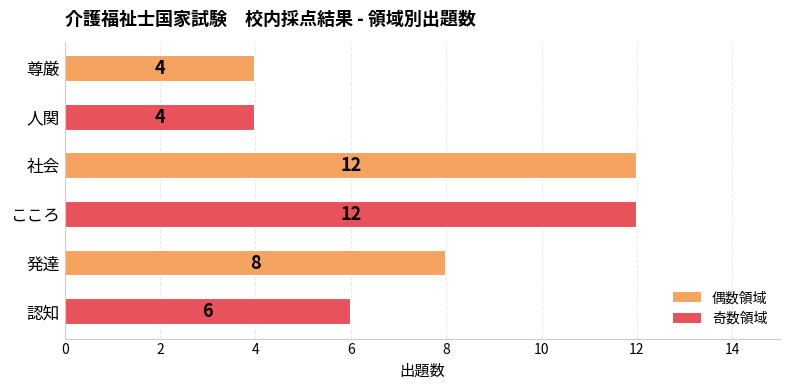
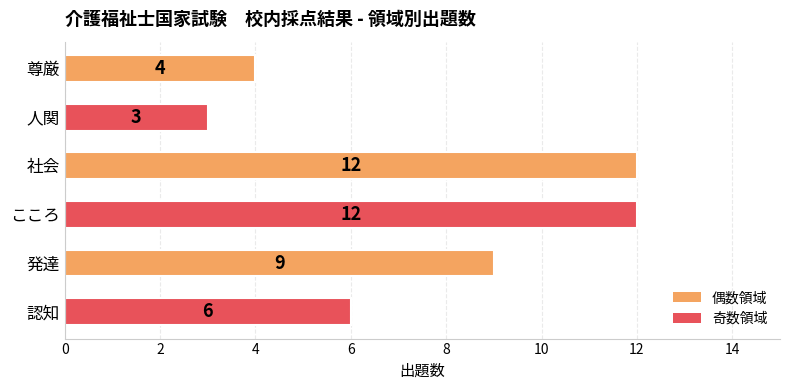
人関: 4 -> 3
発達: 8 -> 9
